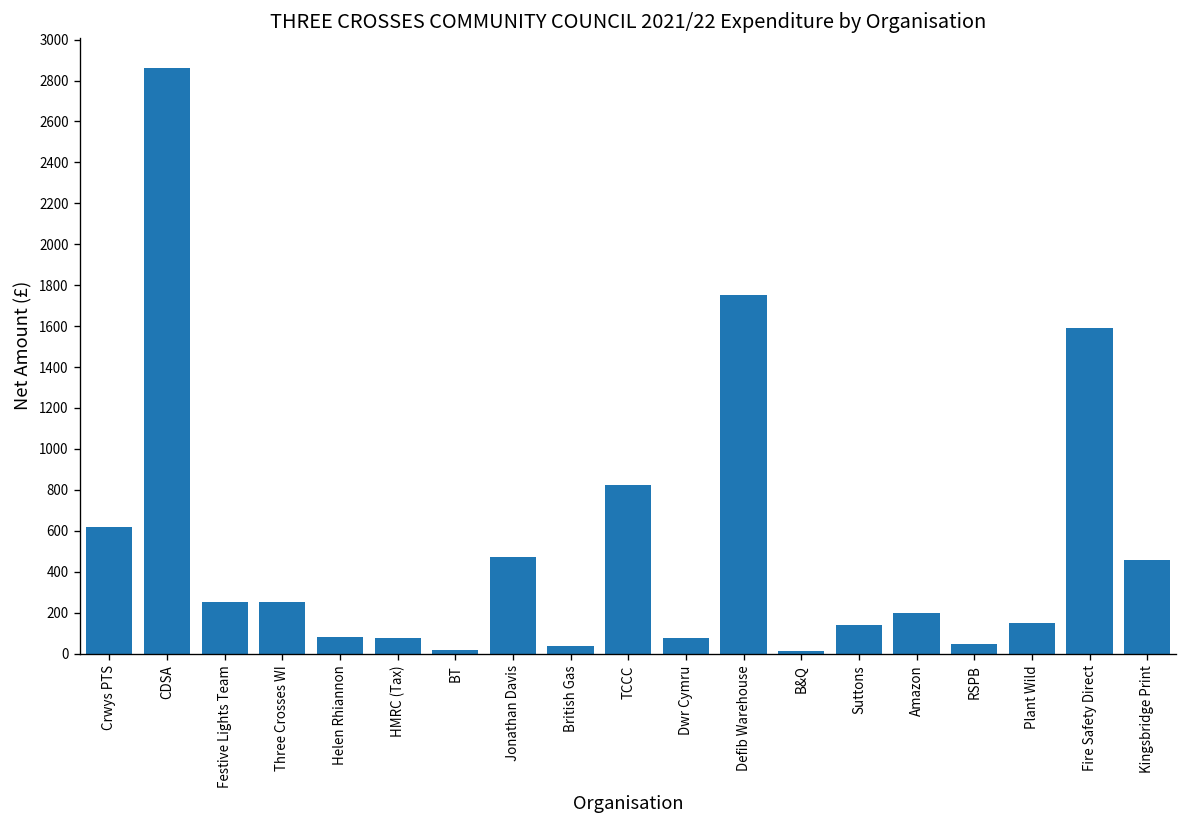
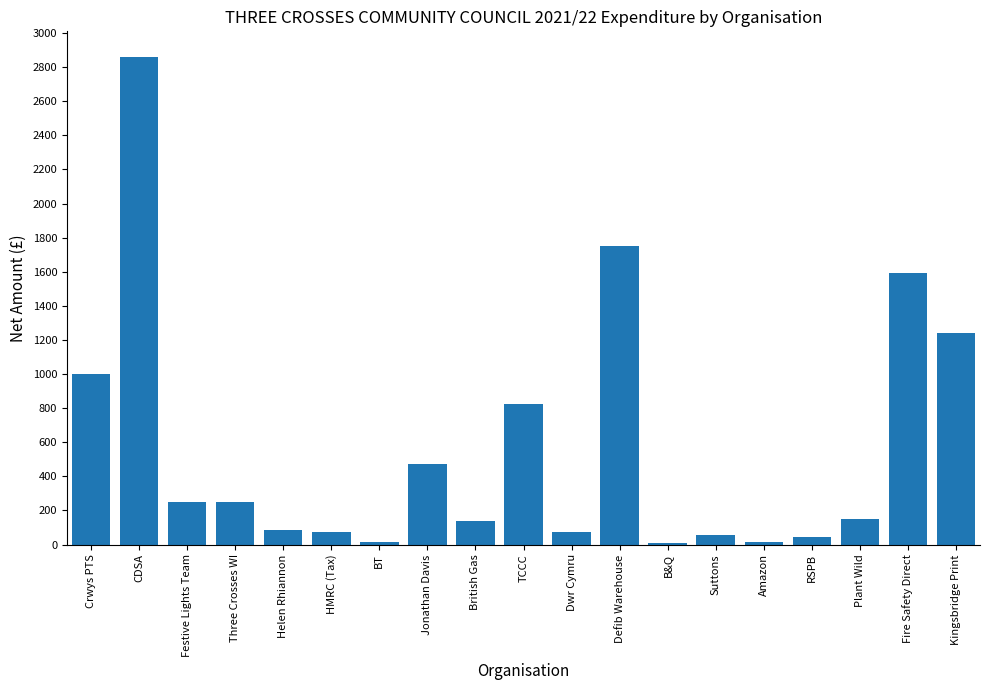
Crwys PTS: 620 -> 1000
British Gas: 40 -> 140
Suttons: 140 -> 50
Amazon: 200 -> 10
Kingsbridge Print: 460 -> 1240
